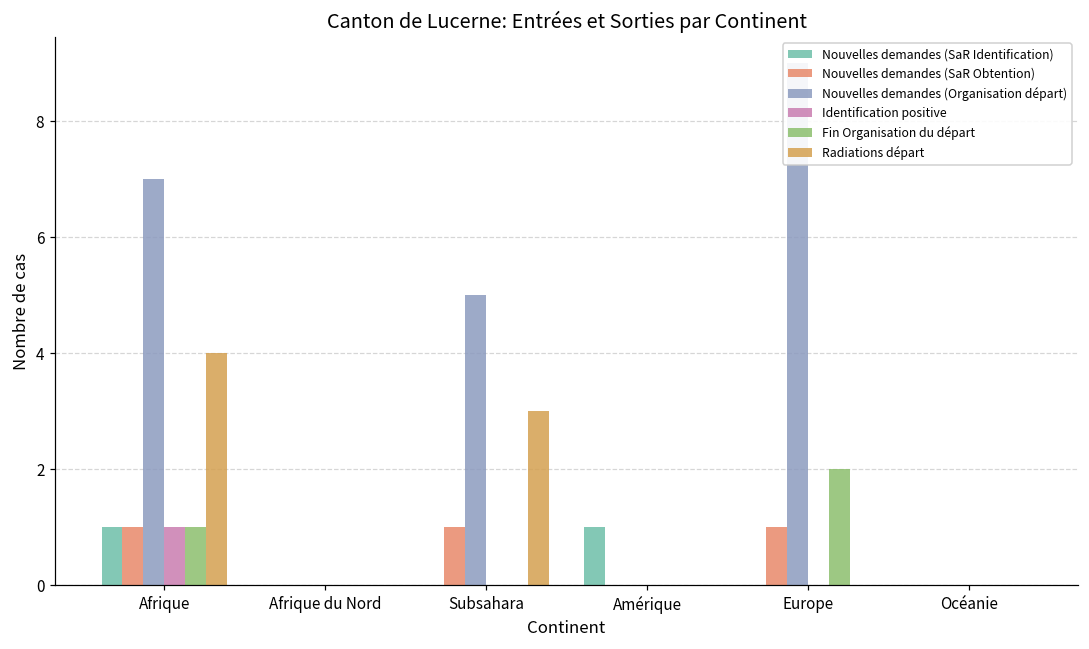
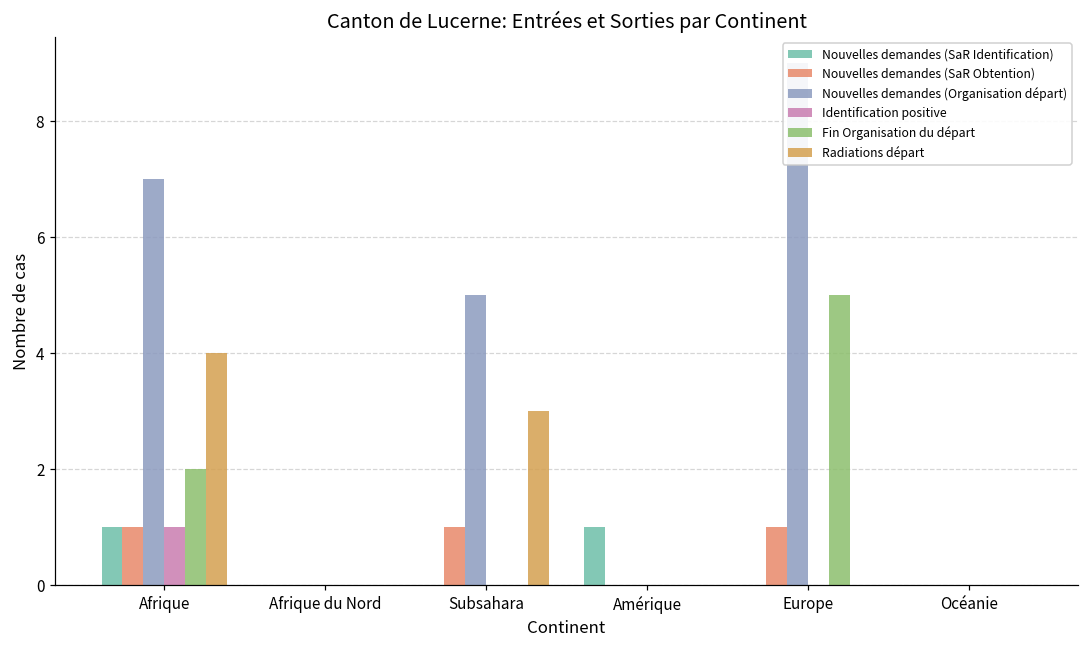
Fin Organisation du départ, Afrique: 1 -> 2
Fin Organisation du départ, Europe: 2 -> 5
